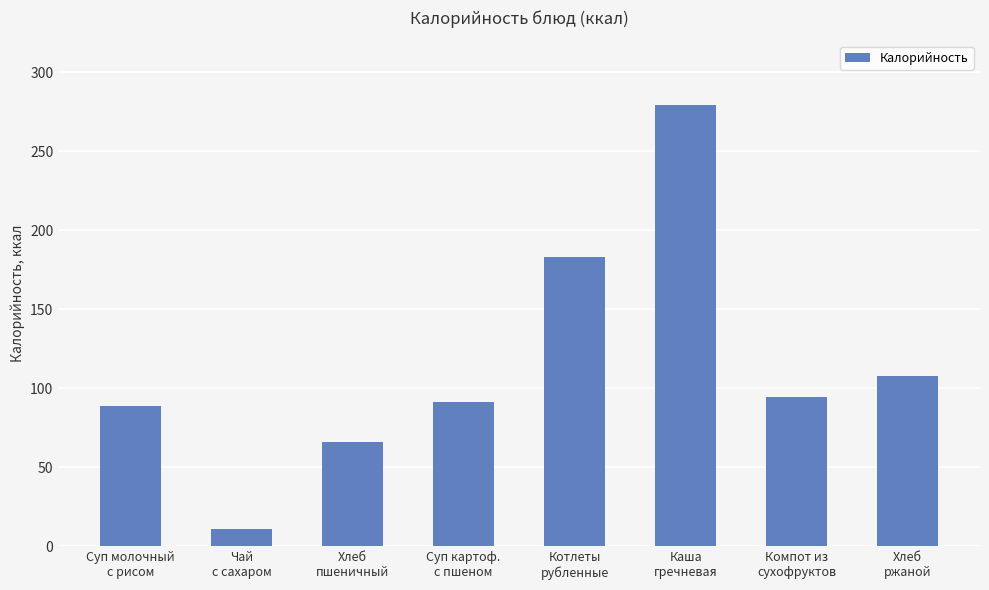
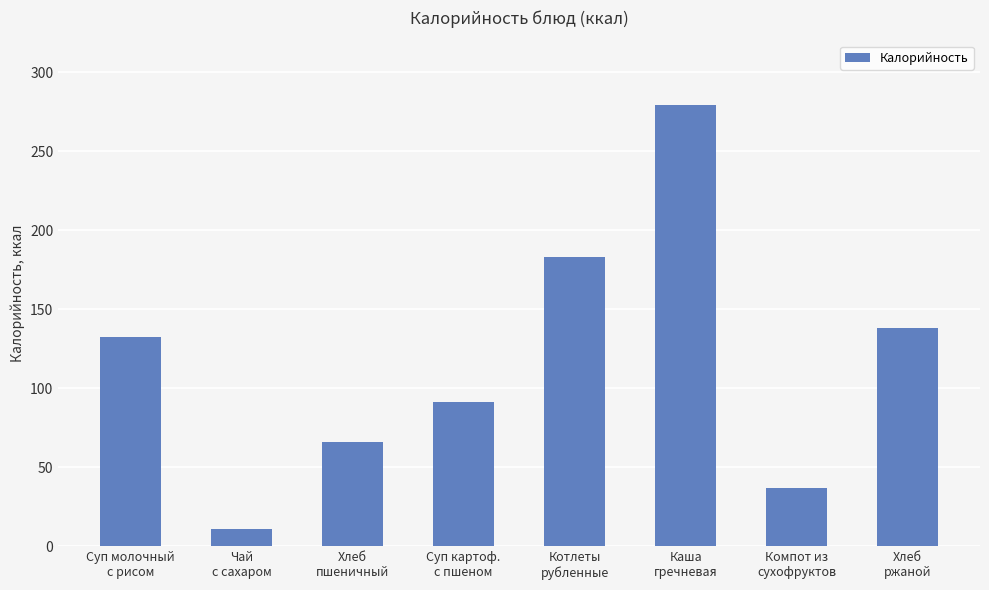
Суп молочный с рисом: 89 -> 132
Компот из сухофруктов: 94 -> 37
Хлеб ржаной: 108 -> 138
